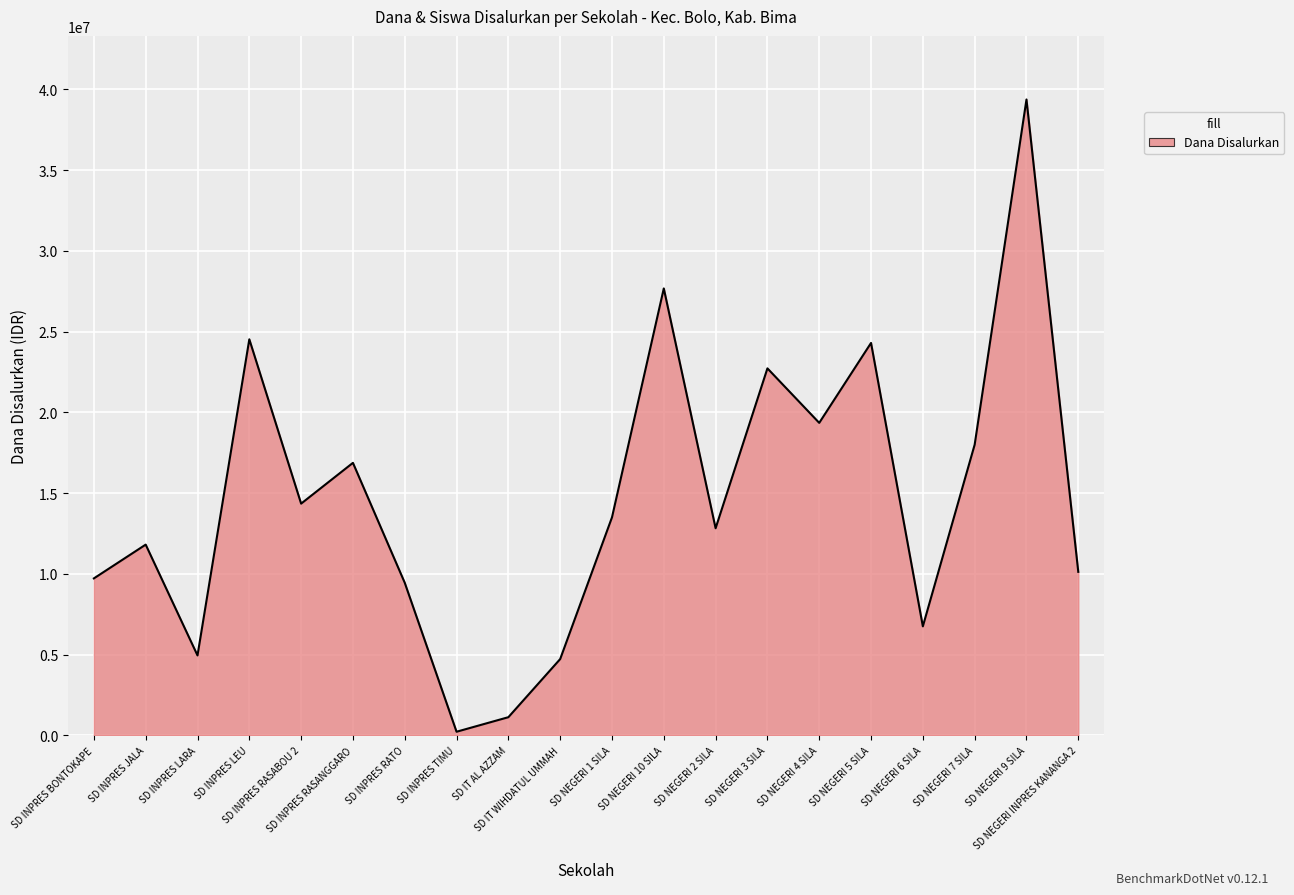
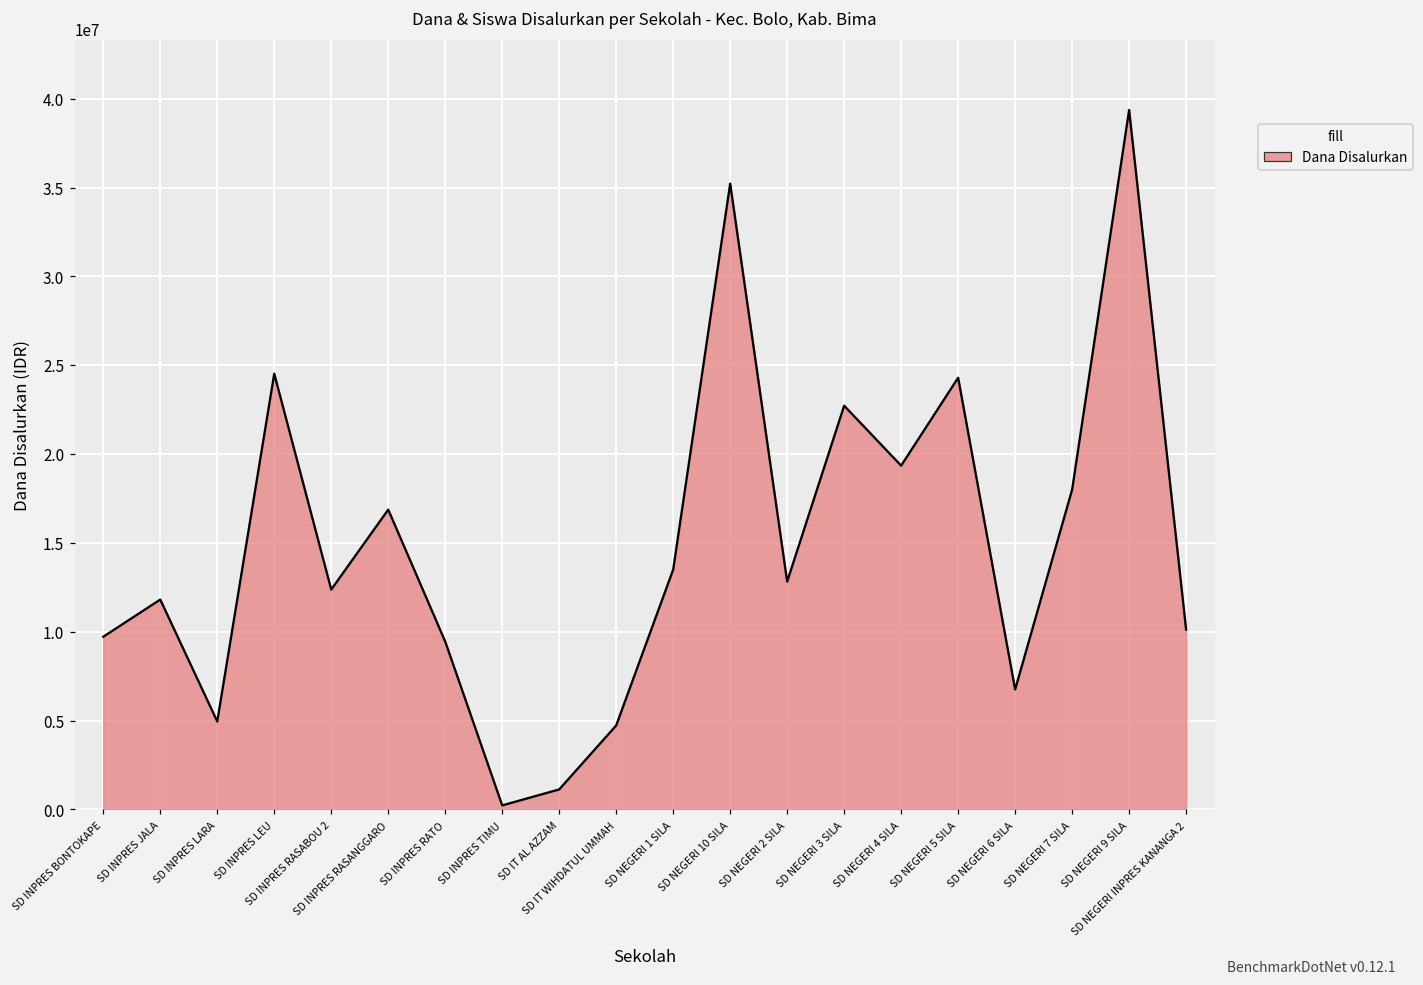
SD INPRES RASABOU 2: 14300000 -> 12400000
SD NEGERI 10 SILA: 27700000 -> 35200000
